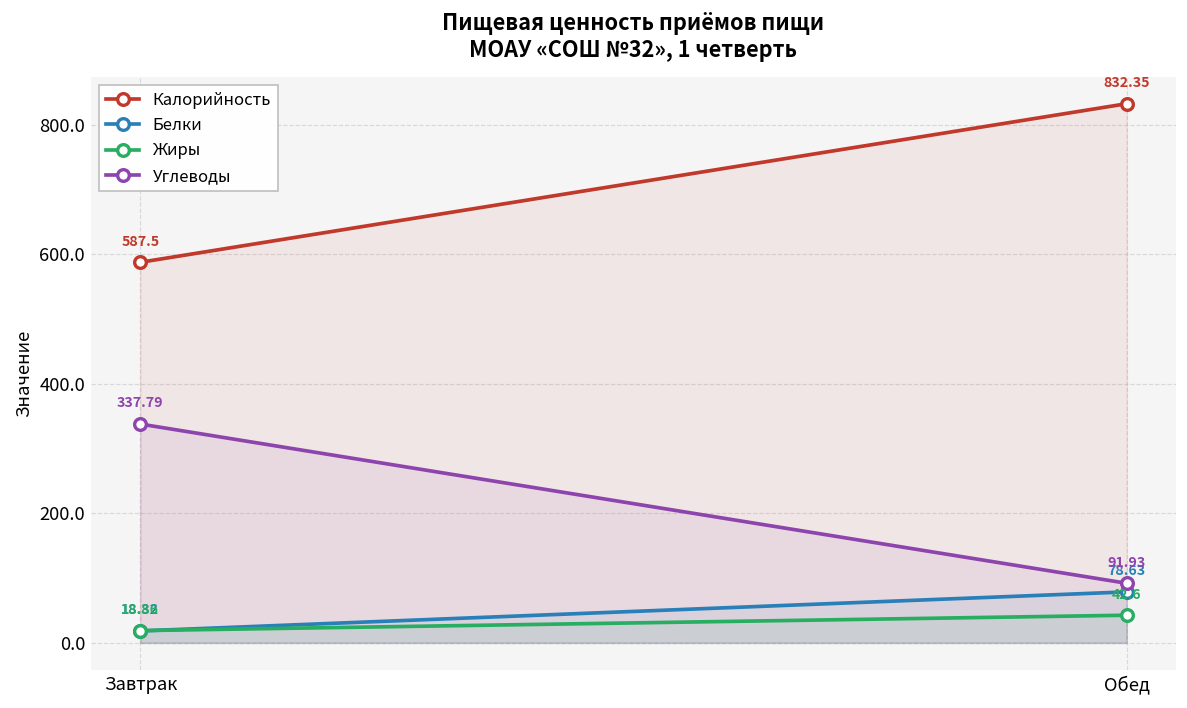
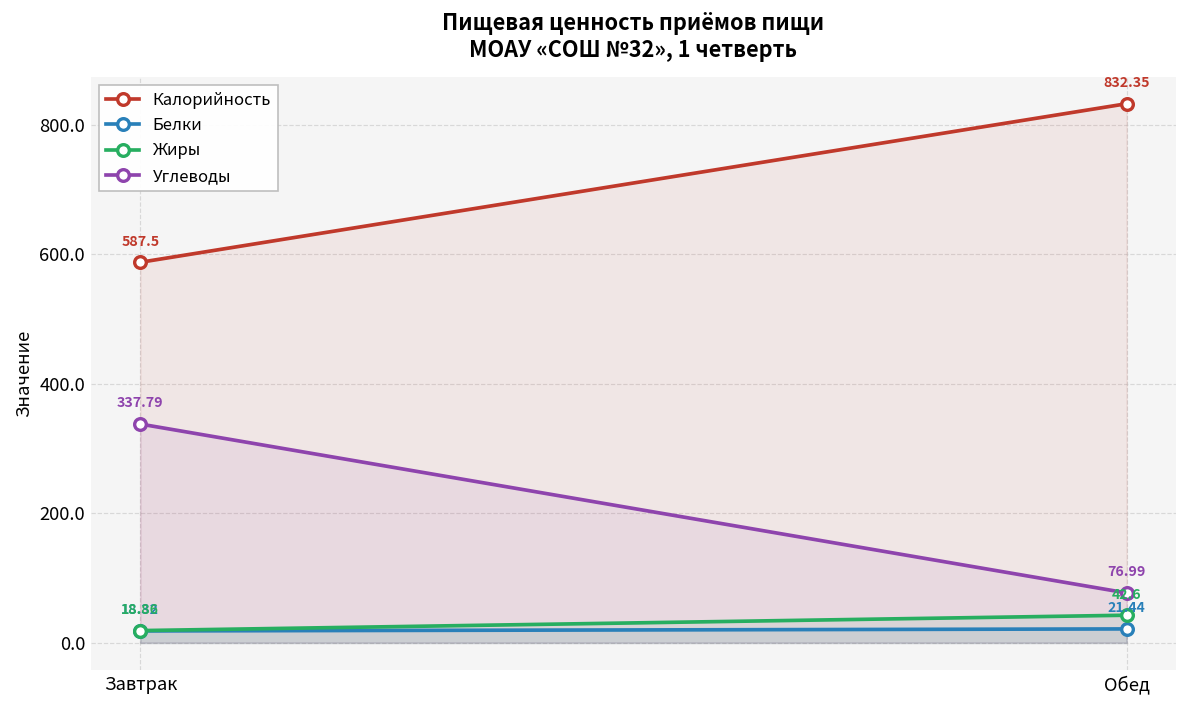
Белки, Обед: 78.63 -> 21.44
Углеводы, Обед: 91.93 -> 76.99
